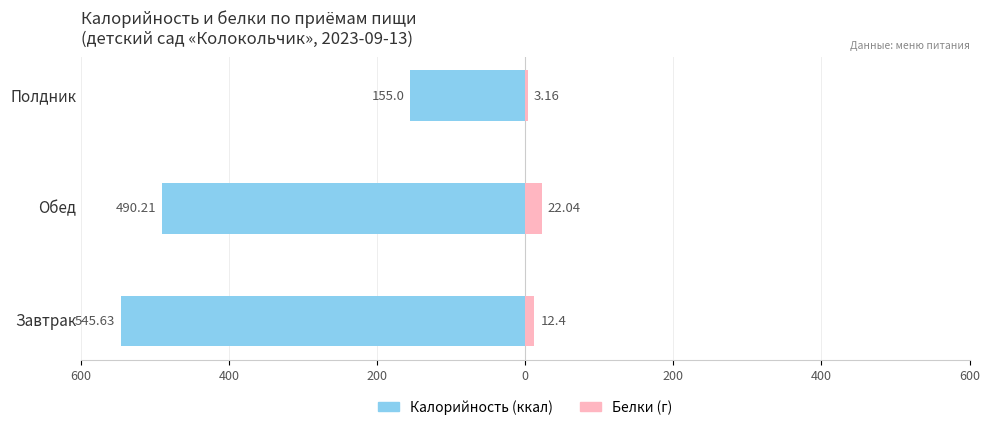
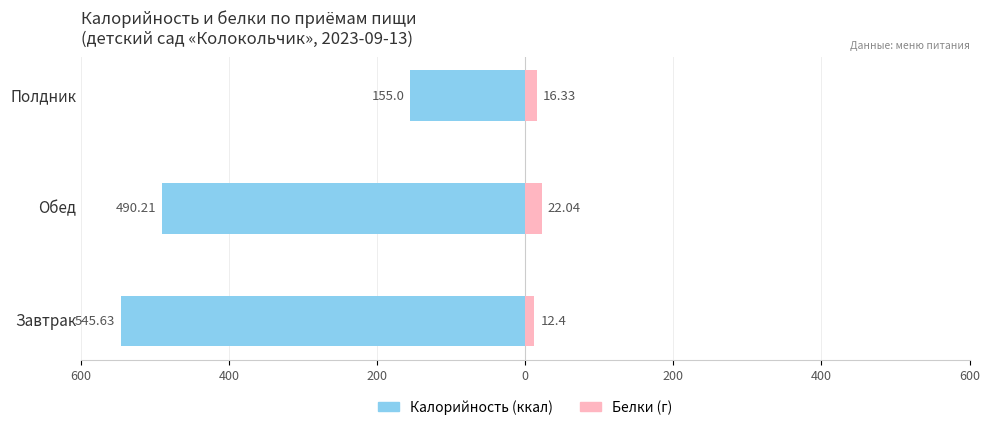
Белки (г), Полдник: 3.16 -> 16.33
